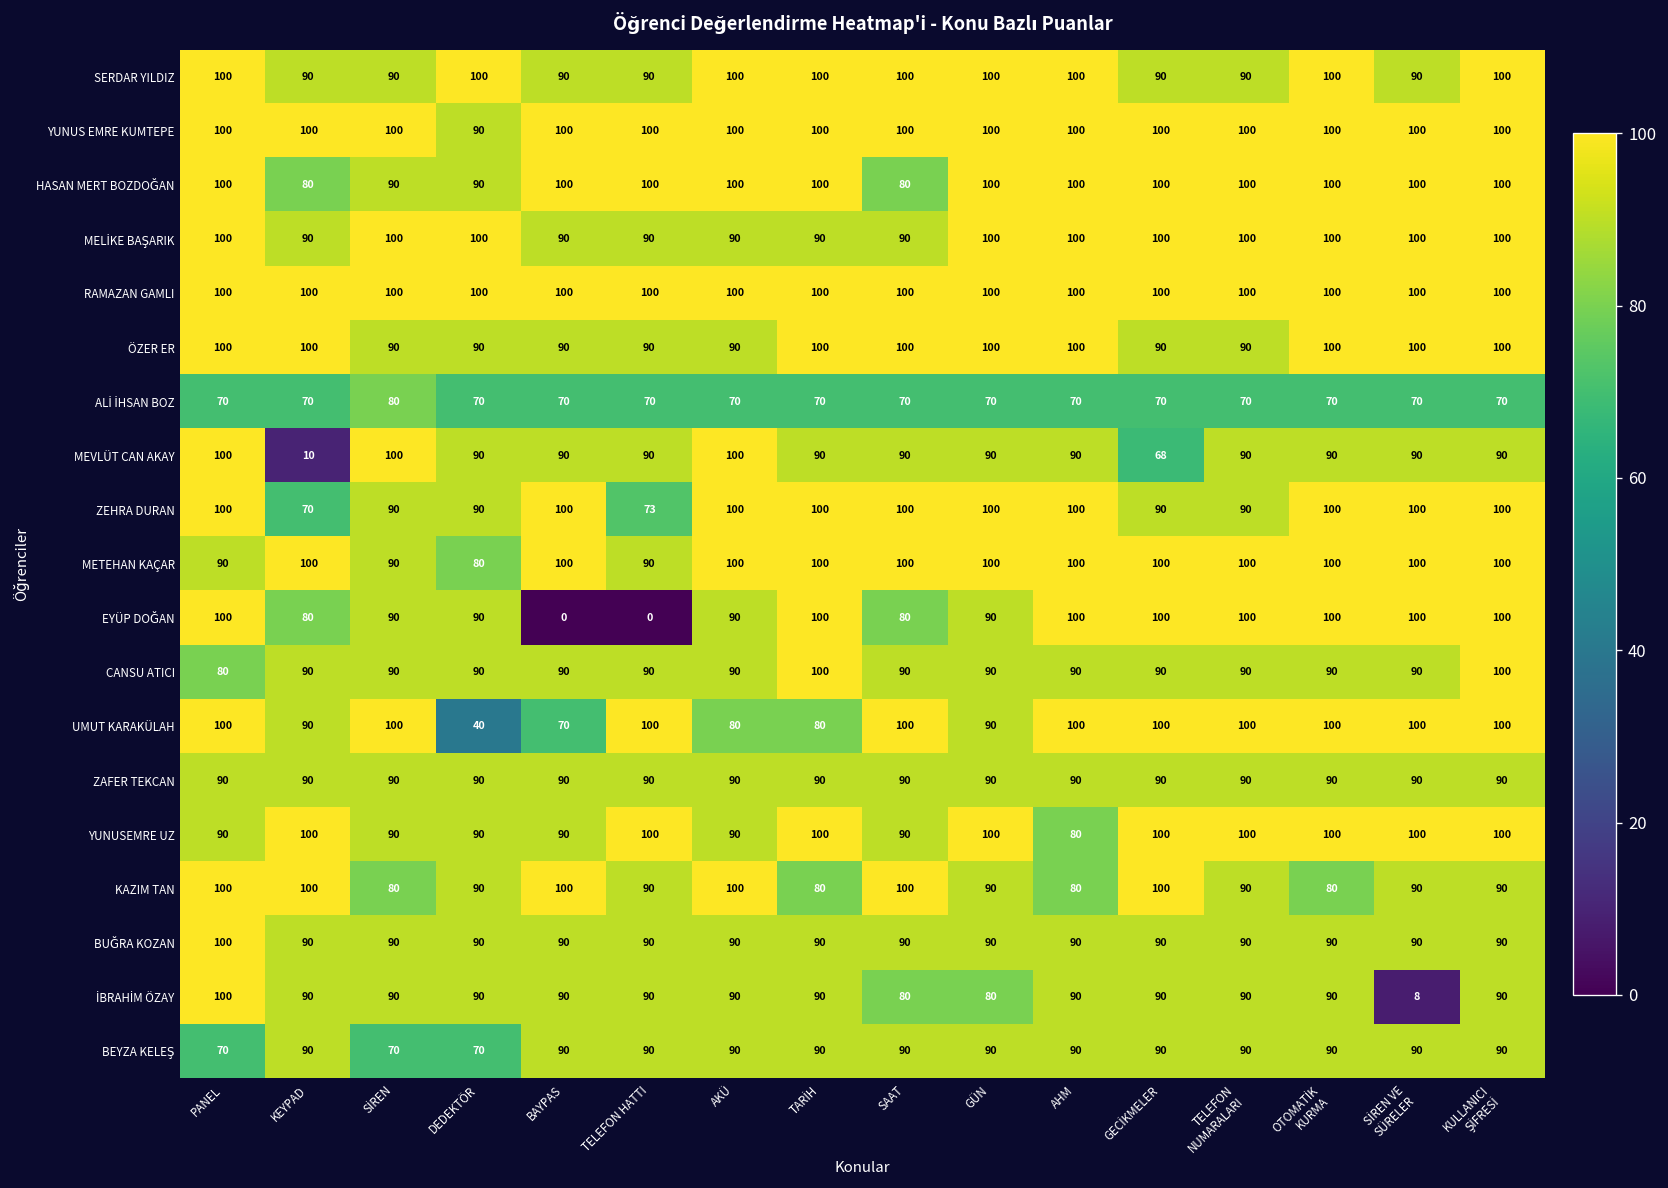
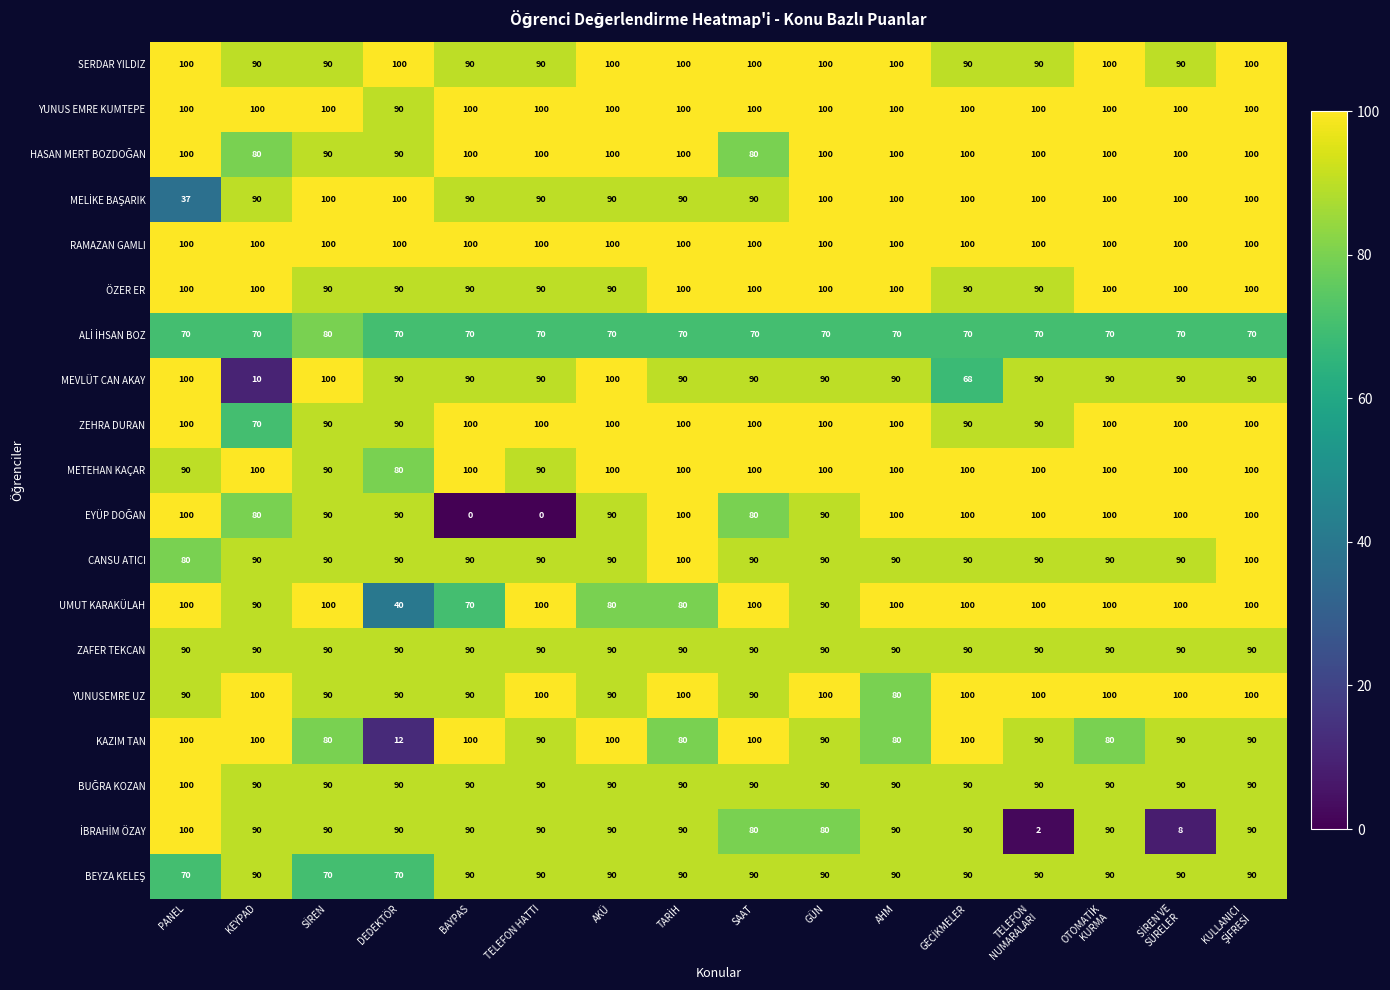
MELİKE BAŞARIK, PANEL: 100 -> 37
ZEHRA DURAN, TELEFON HATTI: 73 -> 100
KAZIM TAN, DEDEKTÖR: 90 -> 12
İBRAHİM ÖZAY, TELEFON NUMARALARI: 90 -> 2
